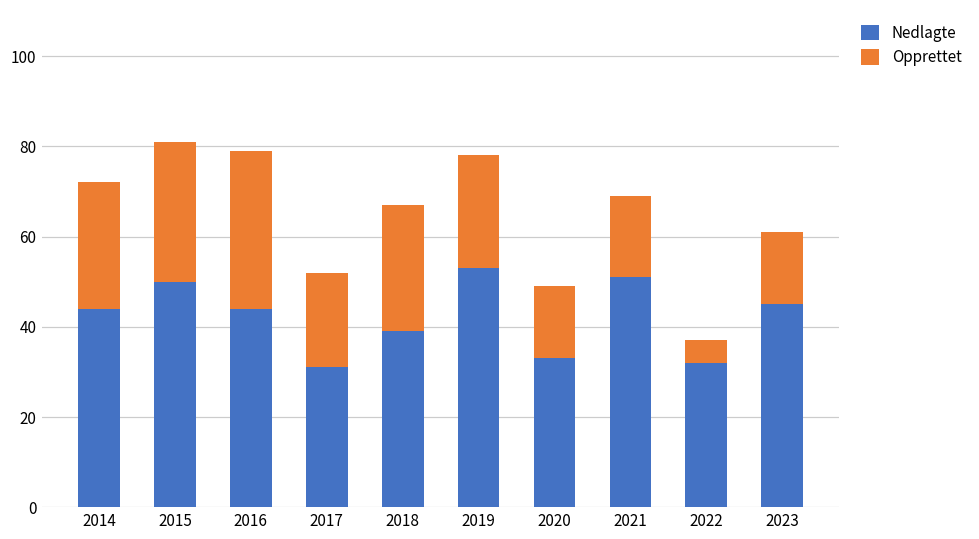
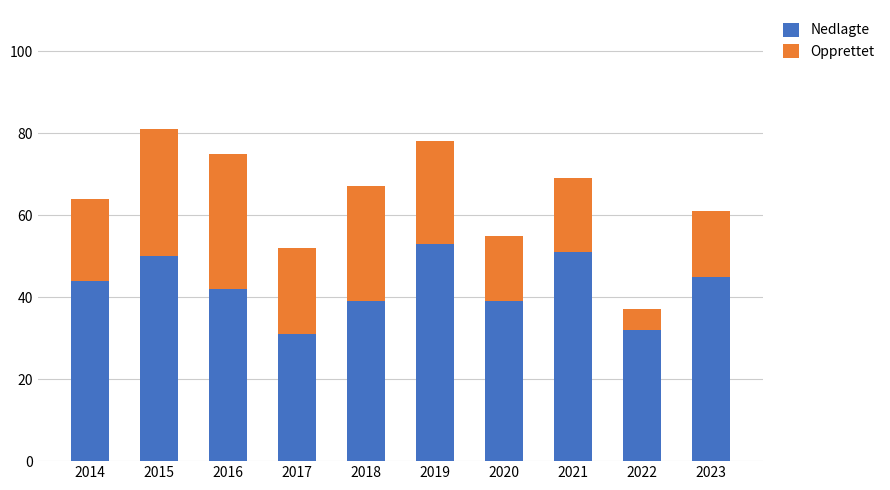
Opprettet, 2014: 28 -> 20
Nedlagte, 2016: 44 -> 42
Opprettet, 2016: 35 -> 33
Nedlagte, 2020: 33 -> 39
